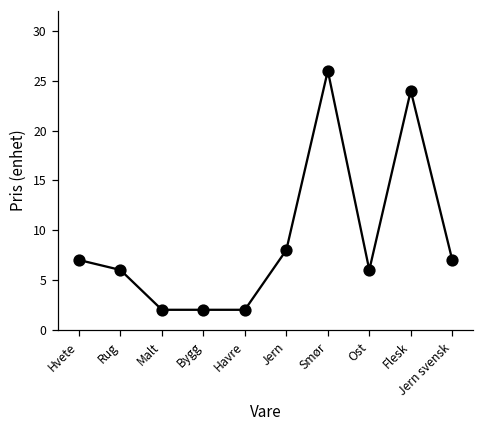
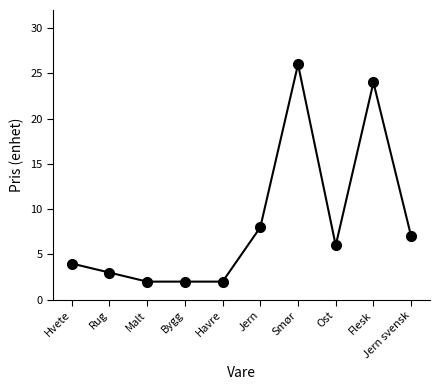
Hvete: 7 -> 4
Rug: 6 -> 3
